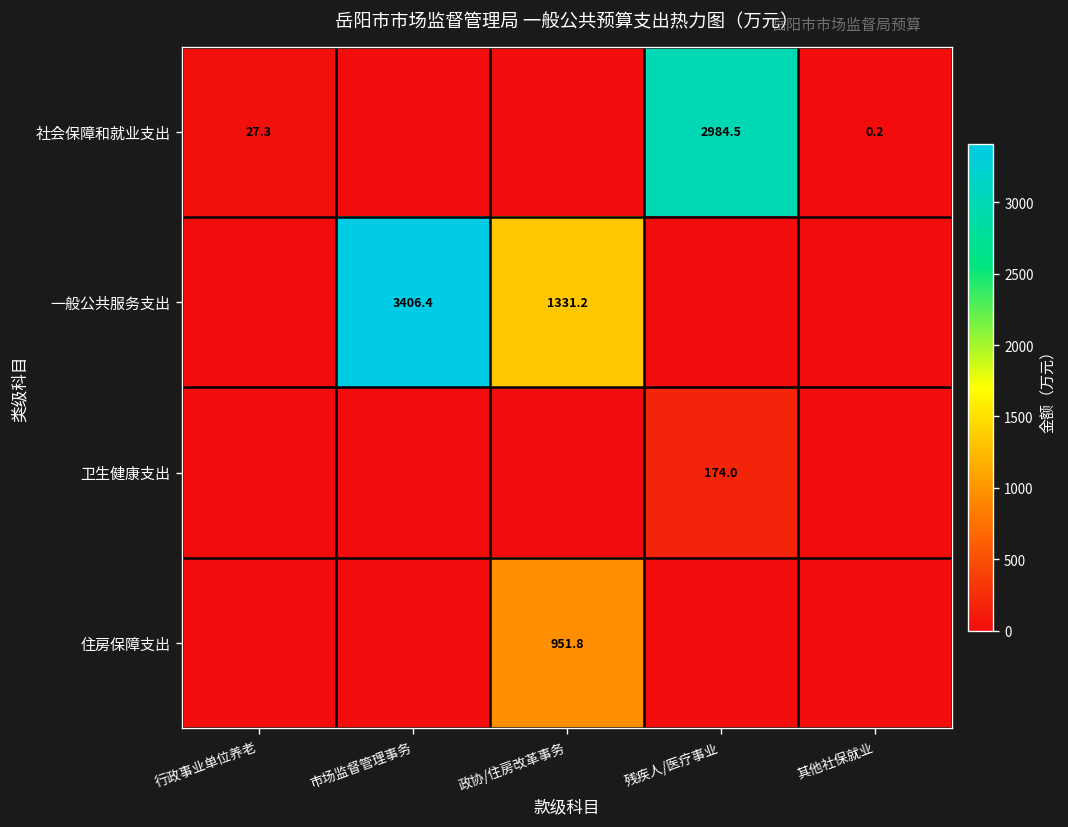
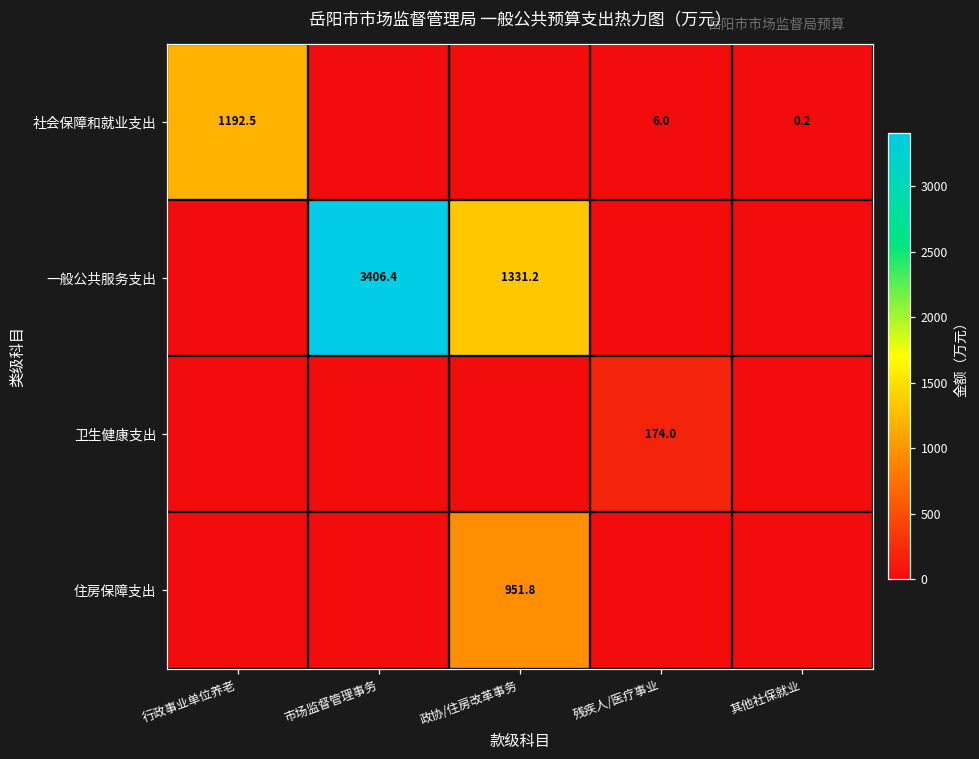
社会保障和就业支出, 行政事业单位养老: 27.3 -> 1192.5
社会保障和就业支出, 残疾人/医疗事业: 2984.5 -> 6.0
